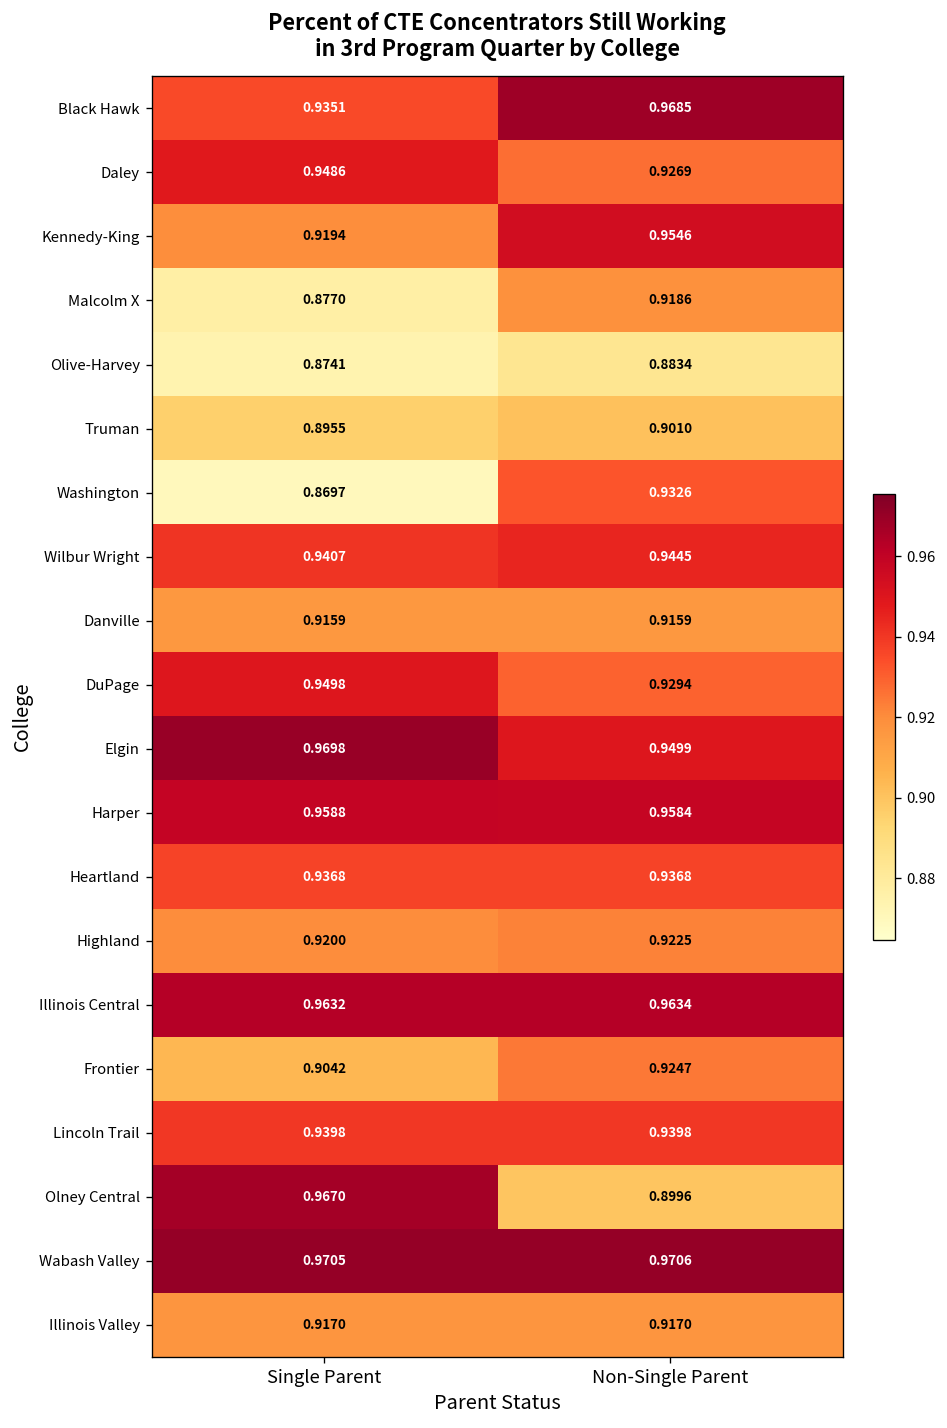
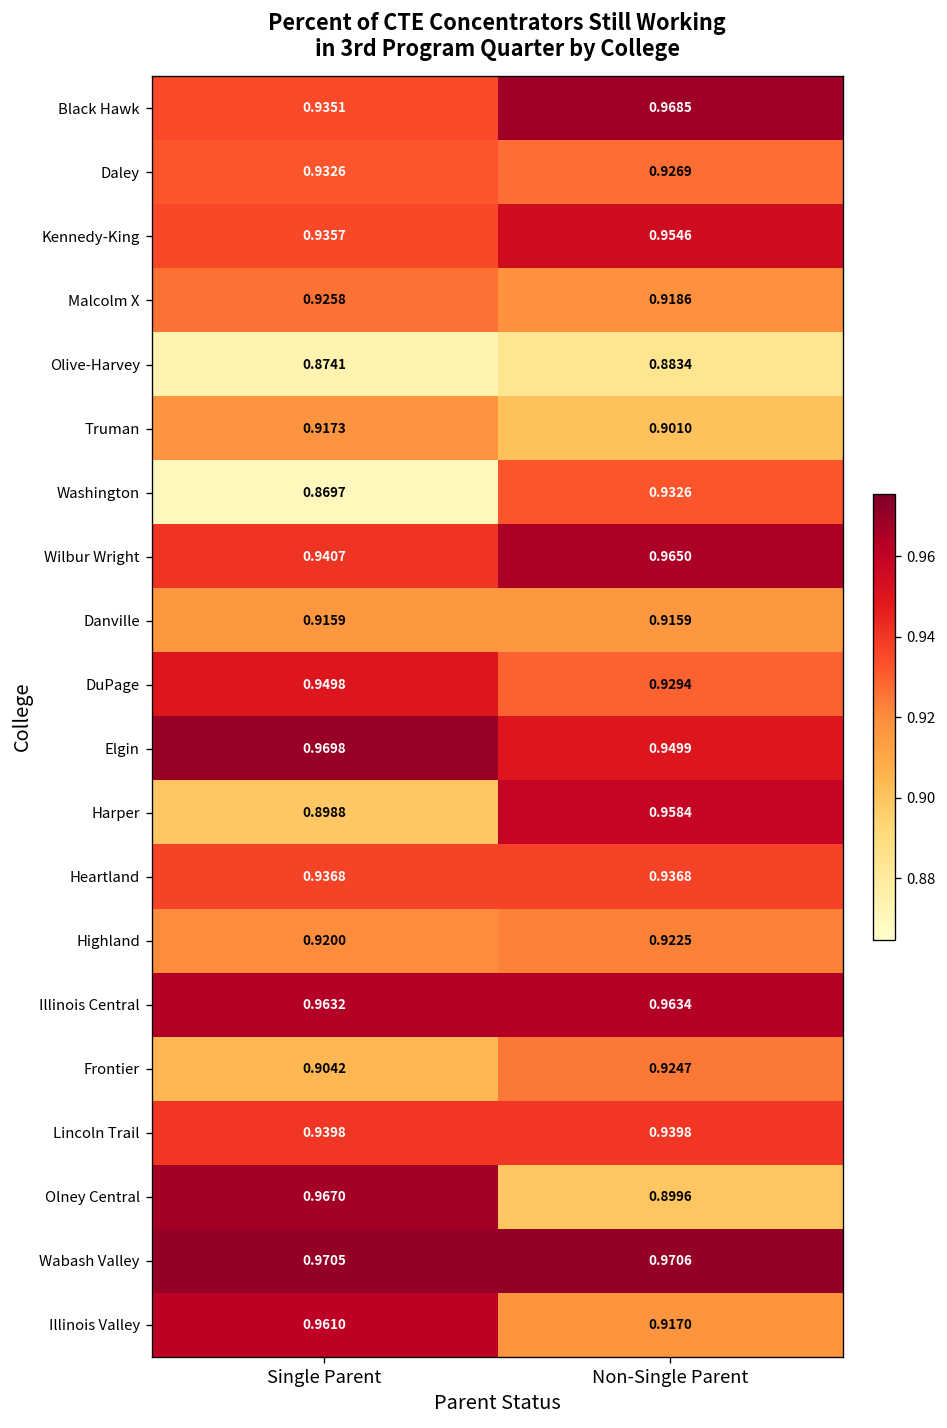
Daley, Single Parent: 0.9486 -> 0.9326
Kennedy-King, Single Parent: 0.9194 -> 0.9357
Malcolm X, Single Parent: 0.8770 -> 0.9258
Truman, Single Parent: 0.8955 -> 0.9173
Wilbur Wright, Non-Single Parent: 0.9445 -> 0.9650
Harper, Single Parent: 0.9588 -> 0.8988
Illinois Valley, Single Parent: 0.9170 -> 0.9610
